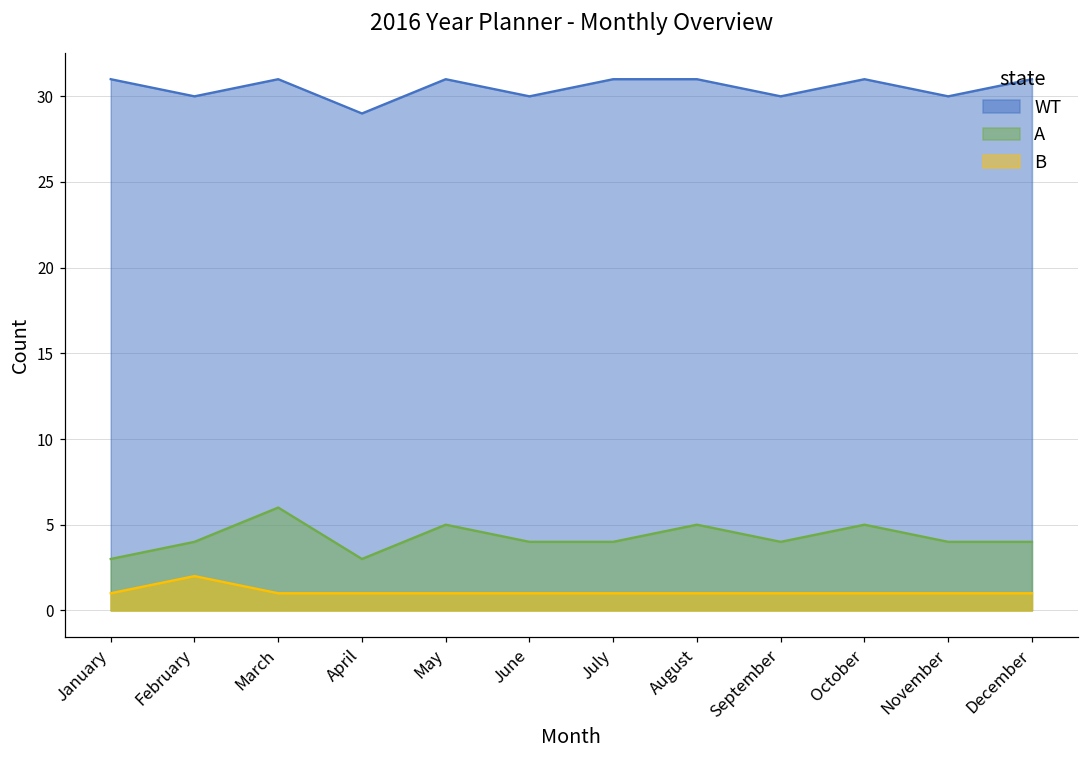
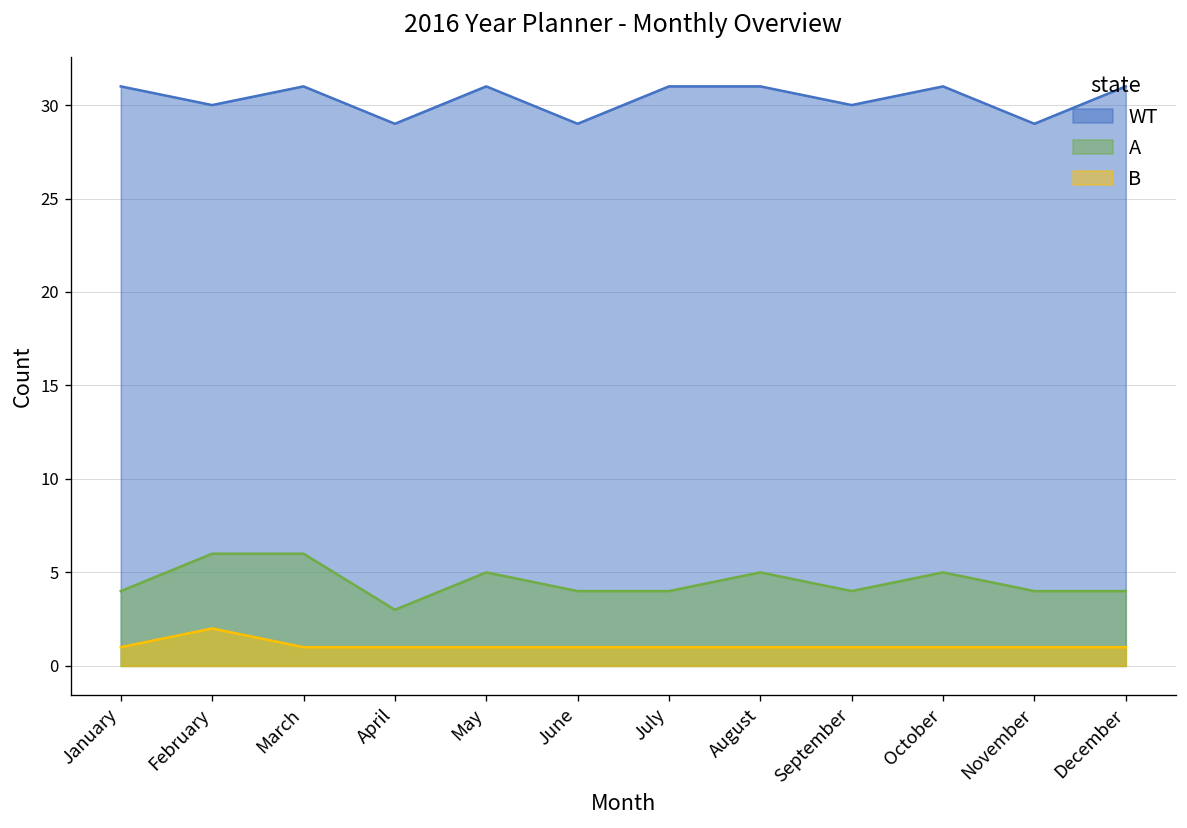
A, January: 3 -> 4
A, February: 4 -> 6
WT, June: 30 -> 29
WT, November: 30 -> 29
